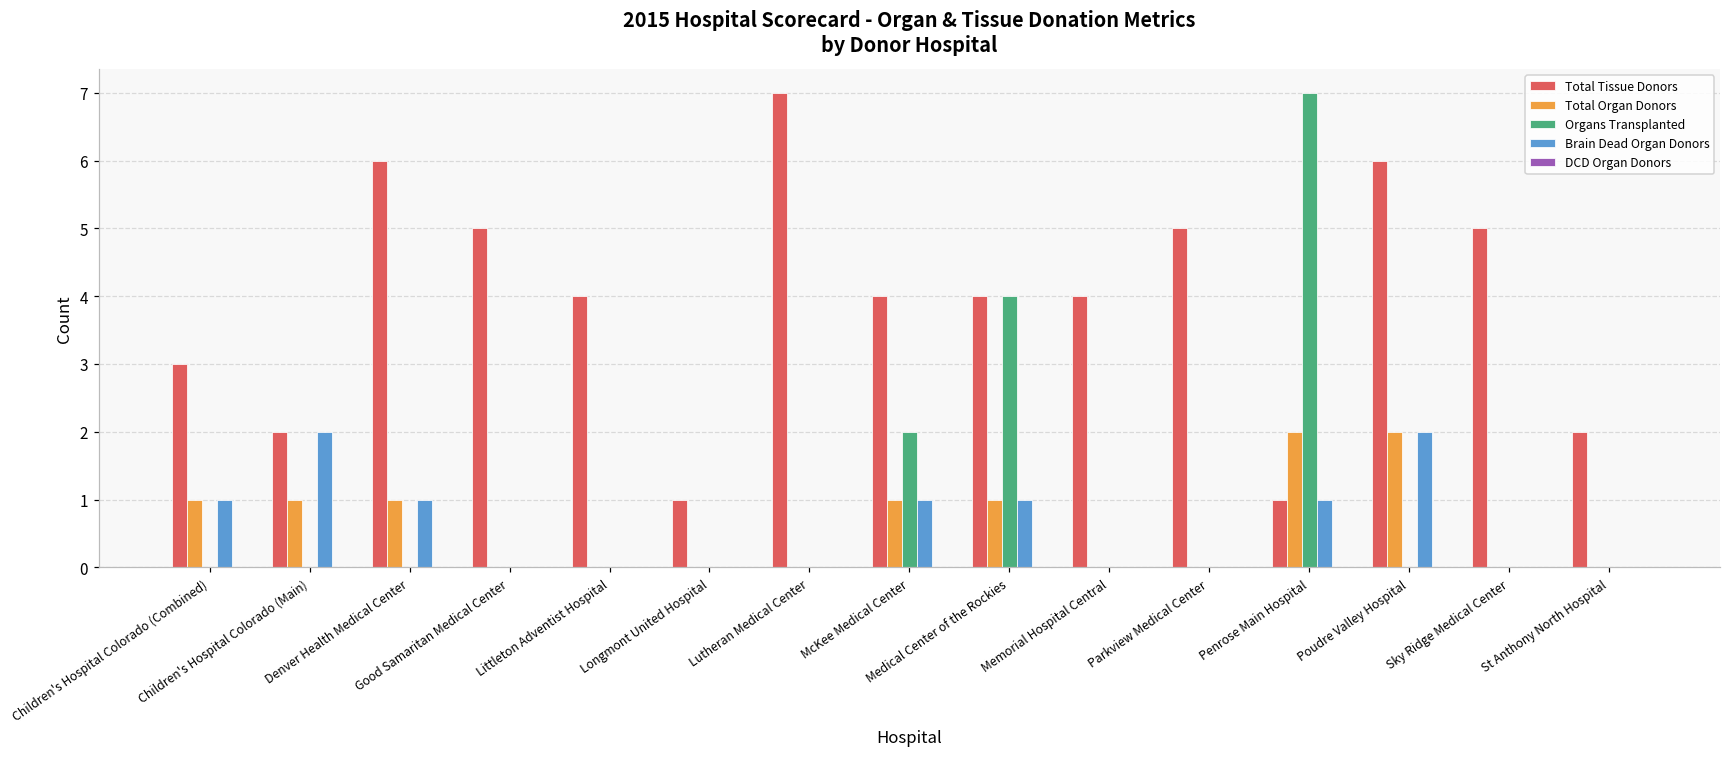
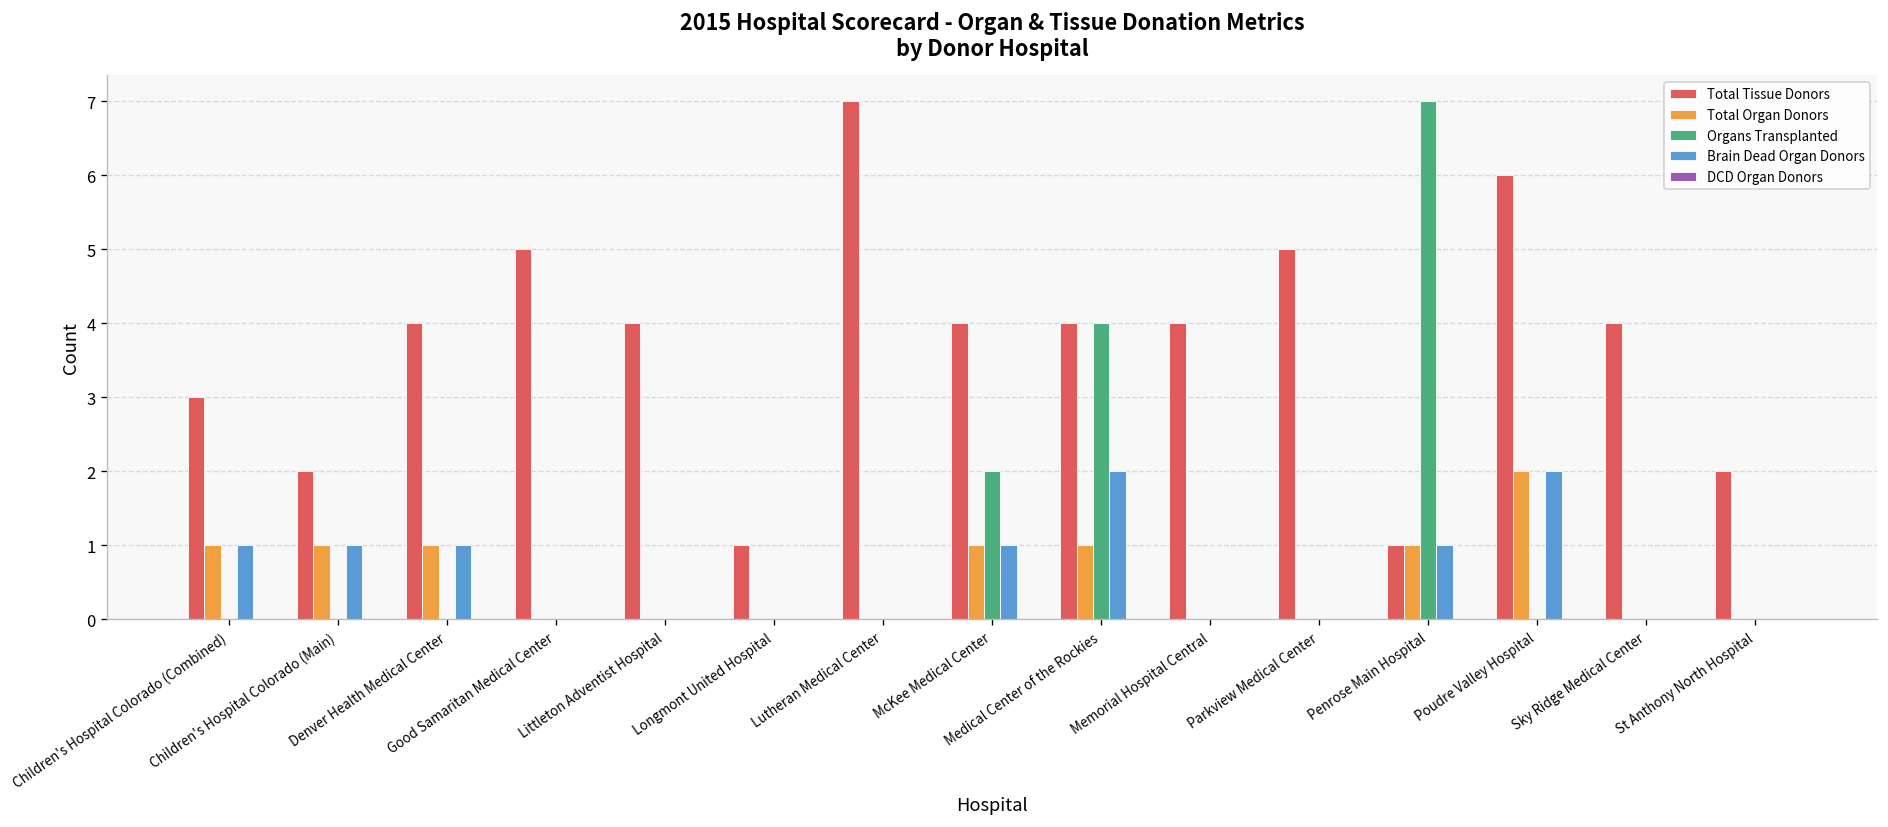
Brain Dead Organ Donors, Children's Hospital Colorado (Main): 2 -> 1
Total Tissue Donors, Denver Health Medical Center: 6 -> 4
Brain Dead Organ Donors, Medical Center of the Rockies: 1 -> 2
Total Organ Donors, Penrose Main Hospital: 2 -> 1
Total Tissue Donors, Sky Ridge Medical Center: 5 -> 4
